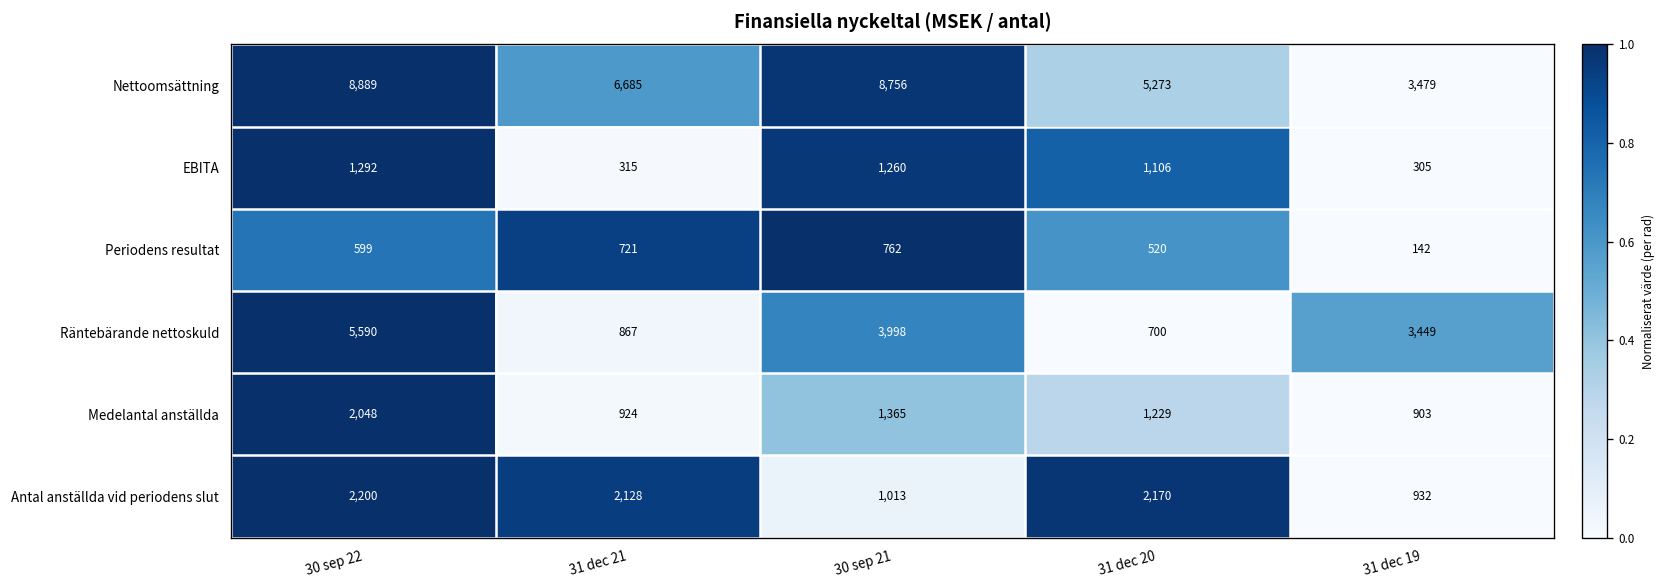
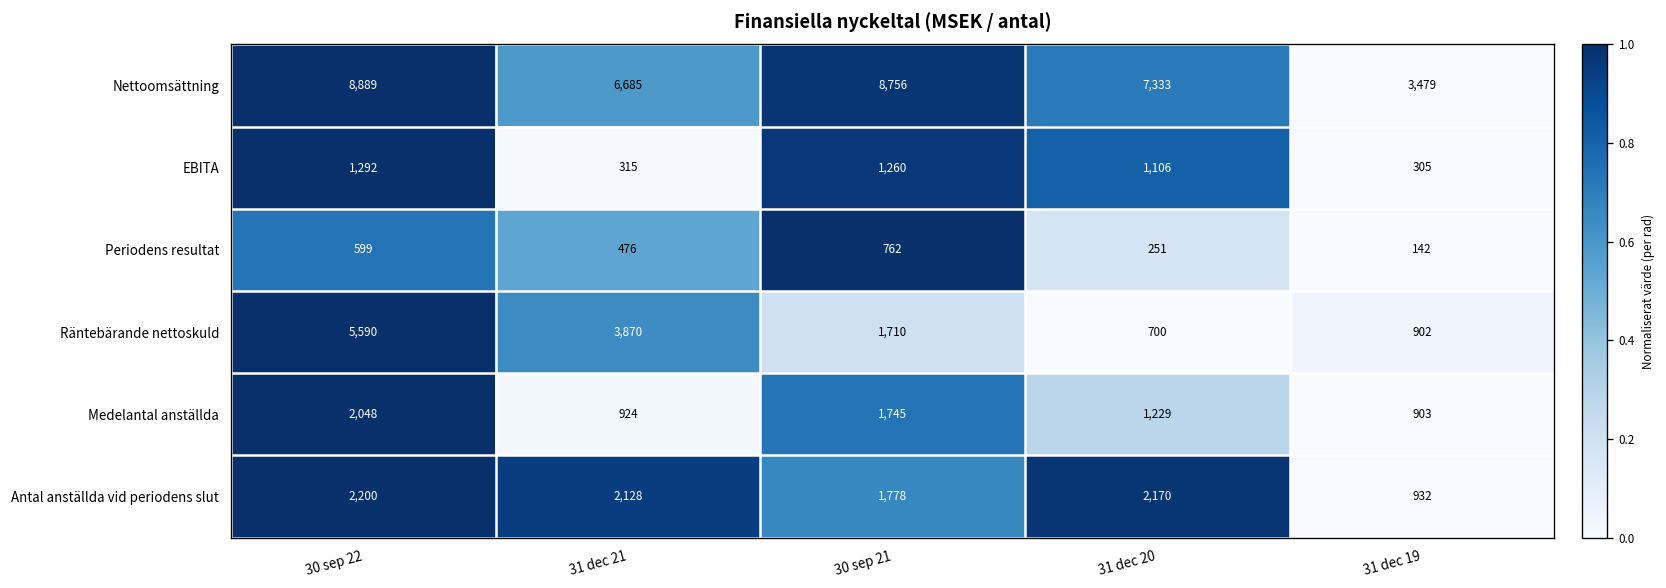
Nettoomsättning, 31 dec 20: 5,273 -> 7,333
Periodens resultat, 31 dec 21: 721 -> 476
Periodens resultat, 31 dec 20: 520 -> 251
Räntebärande nettoskuld, 31 dec 21: 867 -> 3,870
Räntebärande nettoskuld, 30 sep 21: 3,998 -> 1,710
Räntebärande nettoskuld, 31 dec 19: 3,449 -> 902
Medelantal anställda, 30 sep 21: 1,365 -> 1,745
Antal anställda vid periodens slut, 30 sep 21: 1,013 -> 1,778
